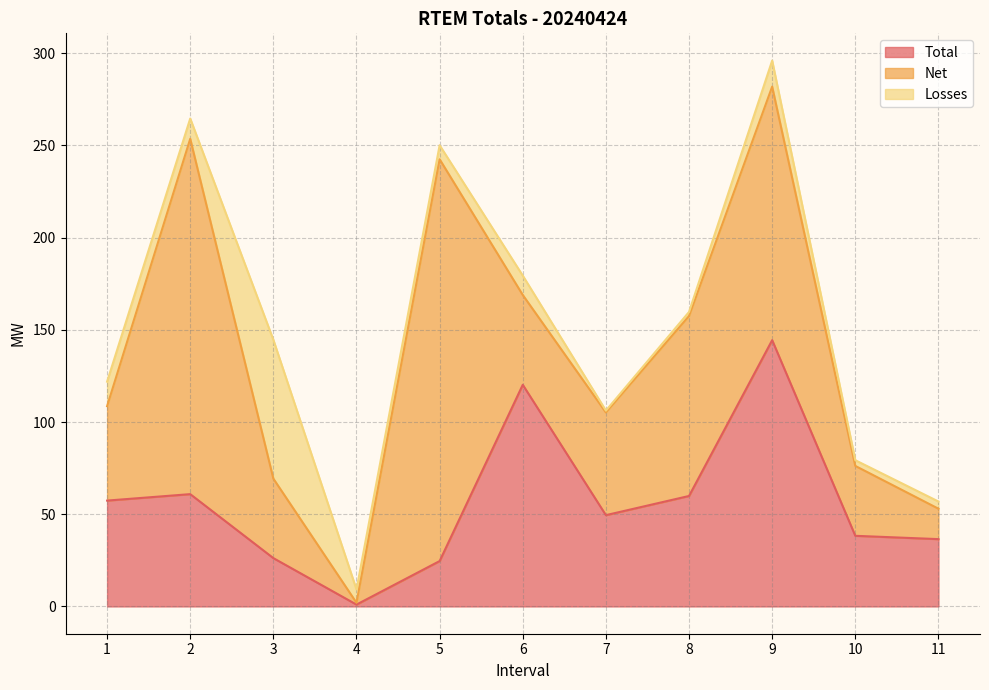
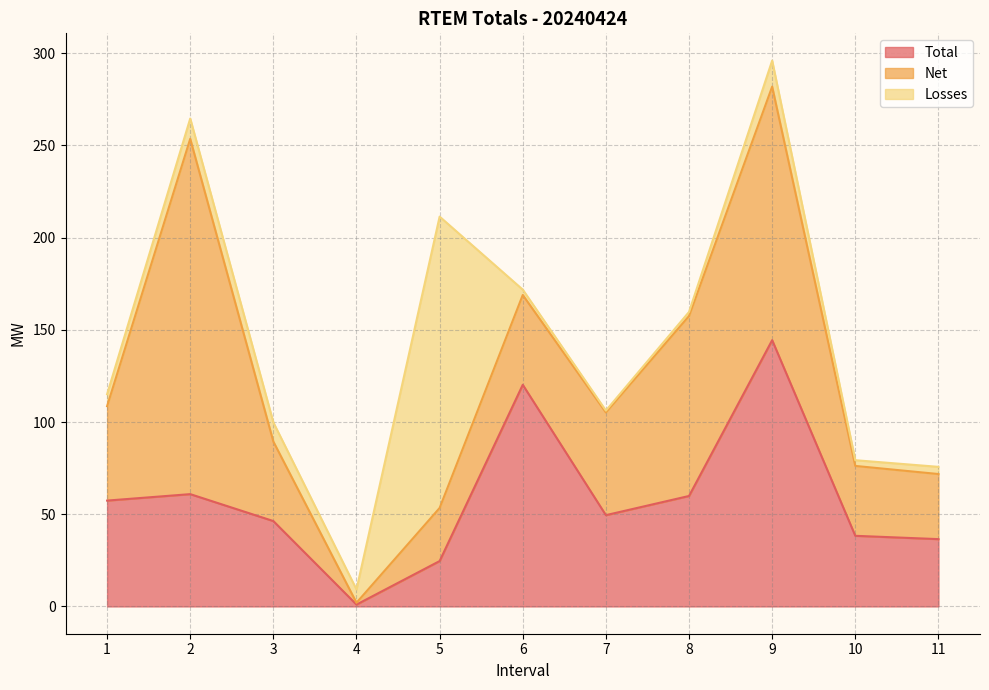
Losses, 1: 13 -> 6
Total, 3: 26 -> 46
Losses, 3: 75 -> 10
Net, 5: 218 -> 29
Losses, 5: 8 -> 158
Losses, 6: 10 -> 3
Net, 11: 17 -> 35
